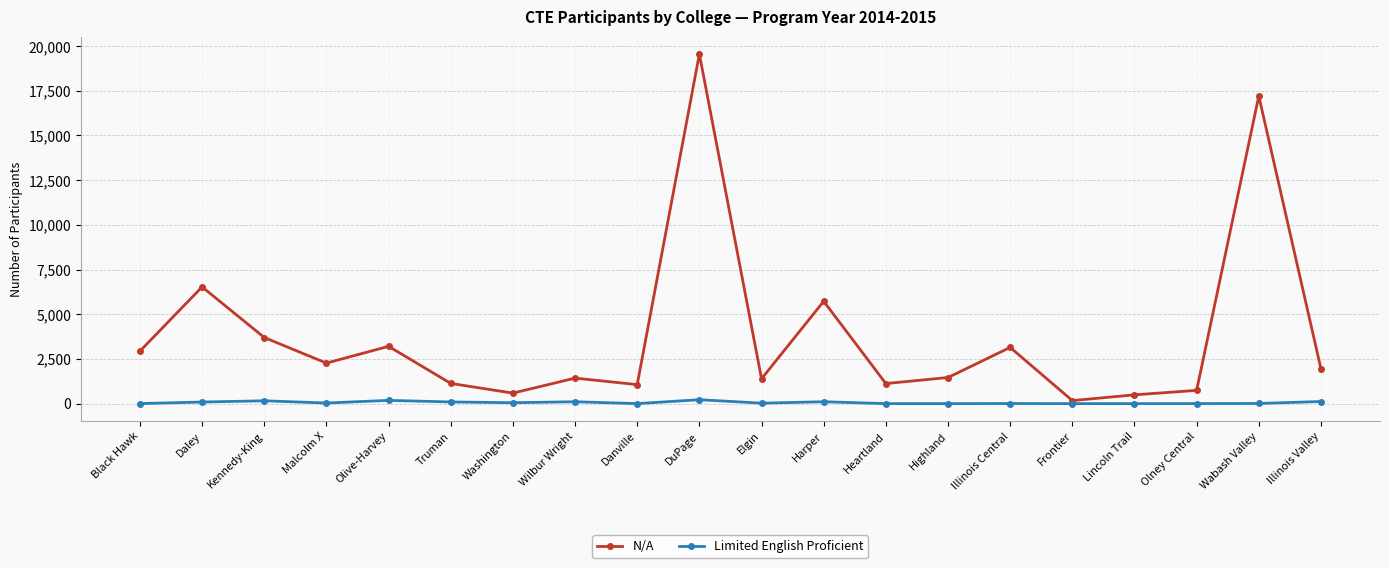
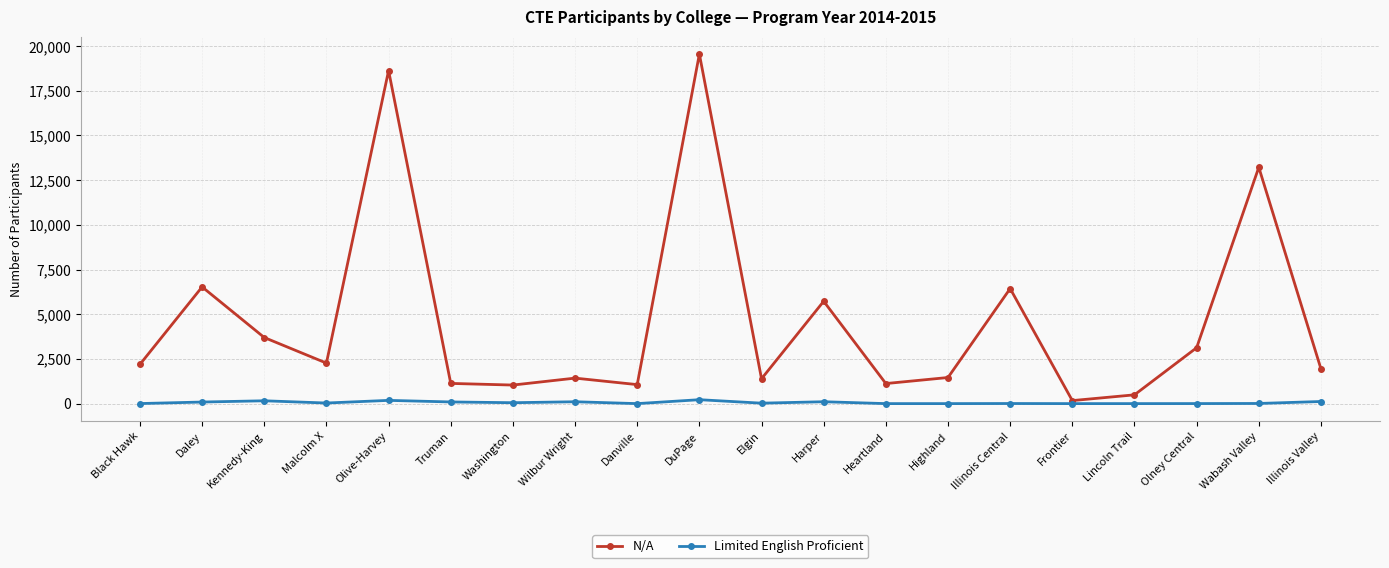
N/A, Black Hawk: 2,900 -> 2,200
N/A, Olive-Harvey: 3,200 -> 18,600
N/A, Washington: 600 -> 1,000
N/A, Illinois Central: 3,100 -> 6,400
N/A, Olney Central: 700 -> 3,100
N/A, Wabash Valley: 17,200 -> 13,200
